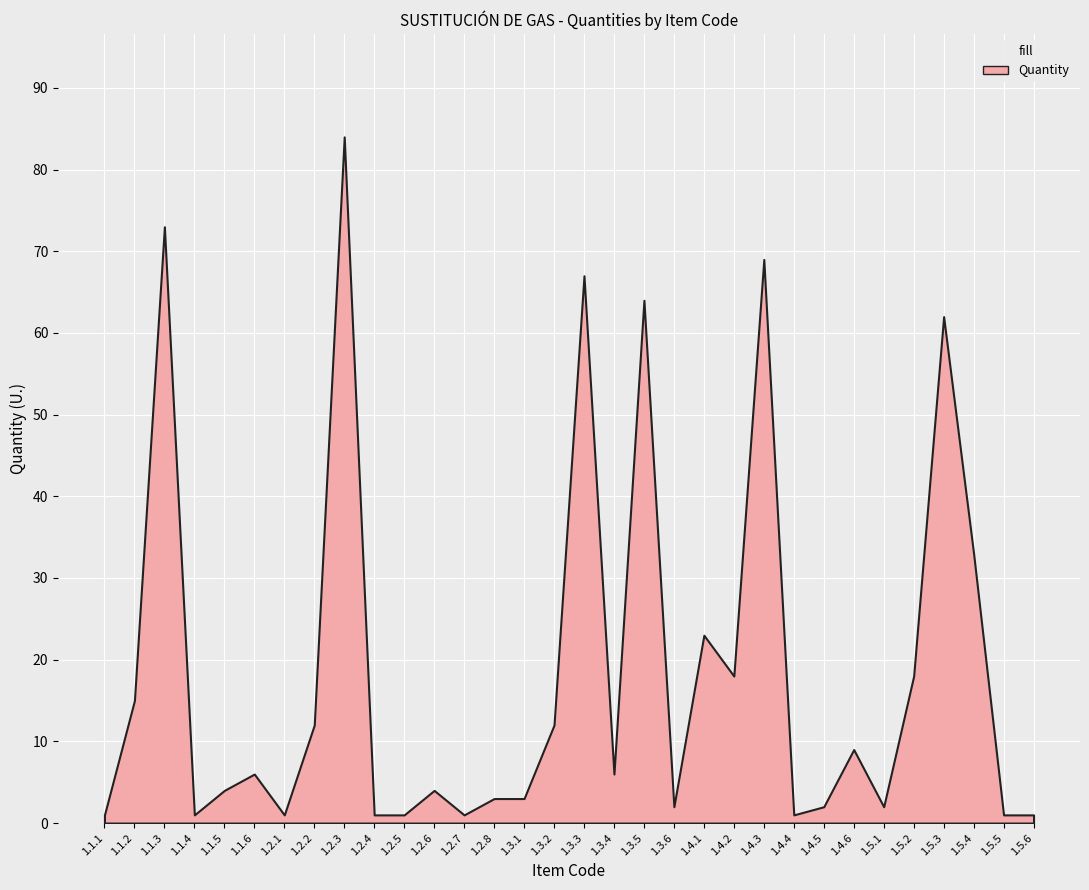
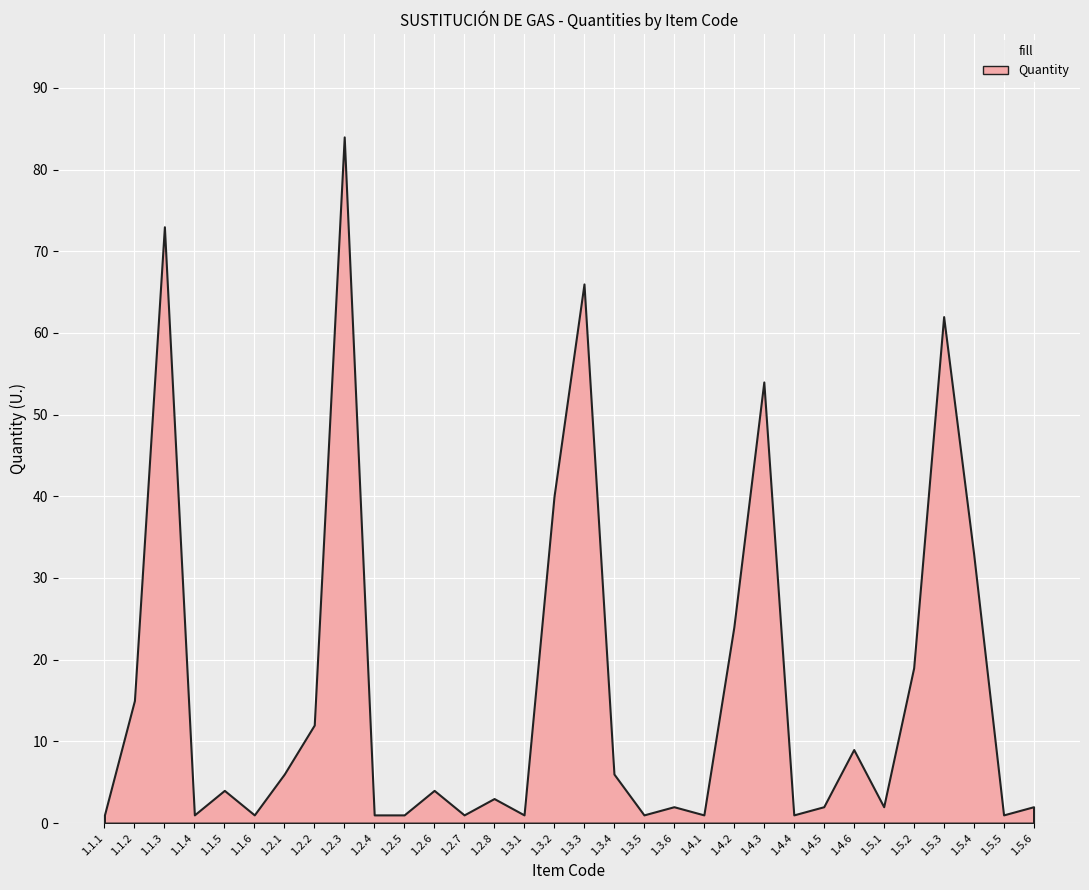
1.1.6: 6 -> 1
1.2.1: 1 -> 6
1.3.1: 3 -> 1
1.3.2: 12 -> 40
1.3.3: 67 -> 66
1.3.5: 64 -> 1
1.4.1: 23 -> 1
1.4.2: 18 -> 24
1.4.3: 69 -> 54
1.5.2: 18 -> 19
1.5.6: 1 -> 2
